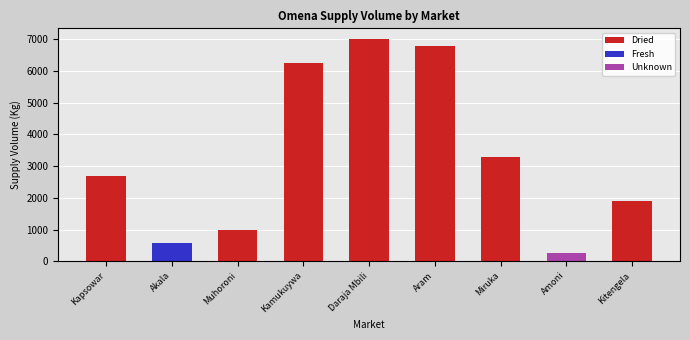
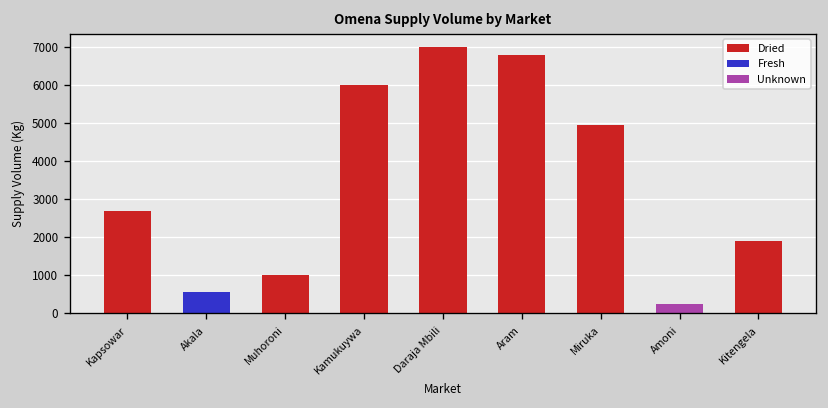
Dried, Kamukuywa: 6300 -> 6000
Dried, Miruka: 3300 -> 5000
